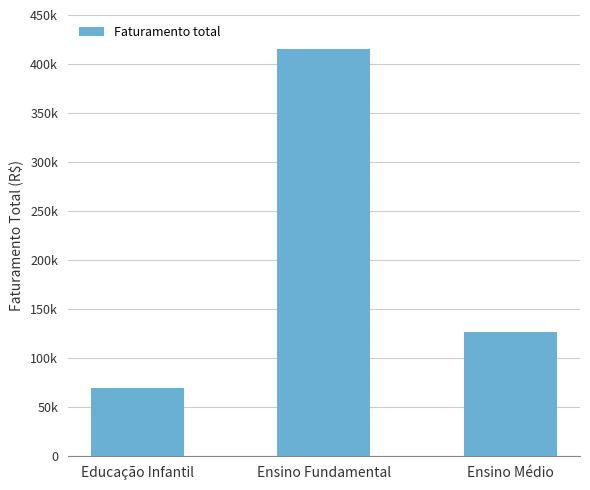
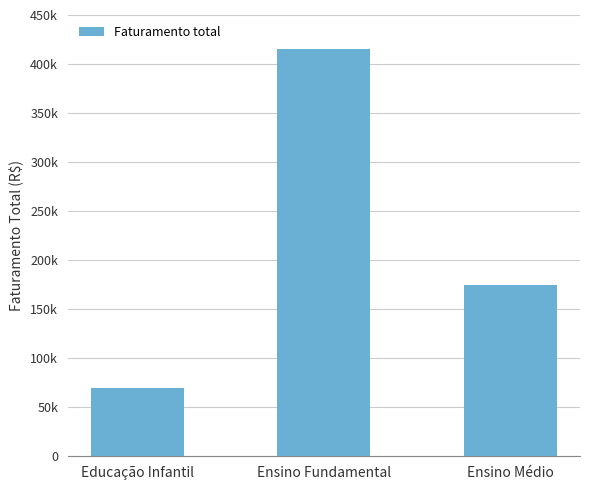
Ensino Médio: 130000 -> 170000
